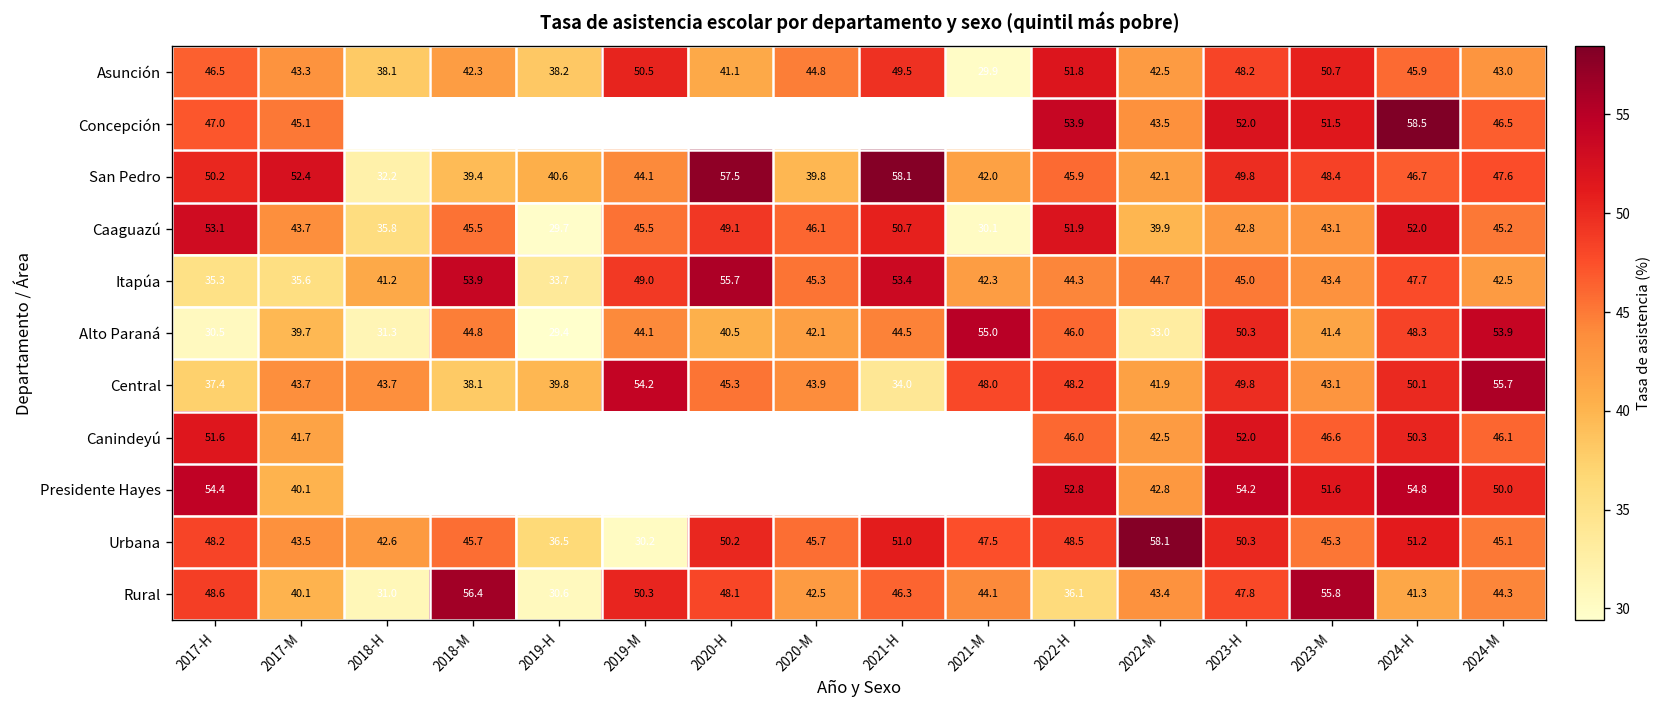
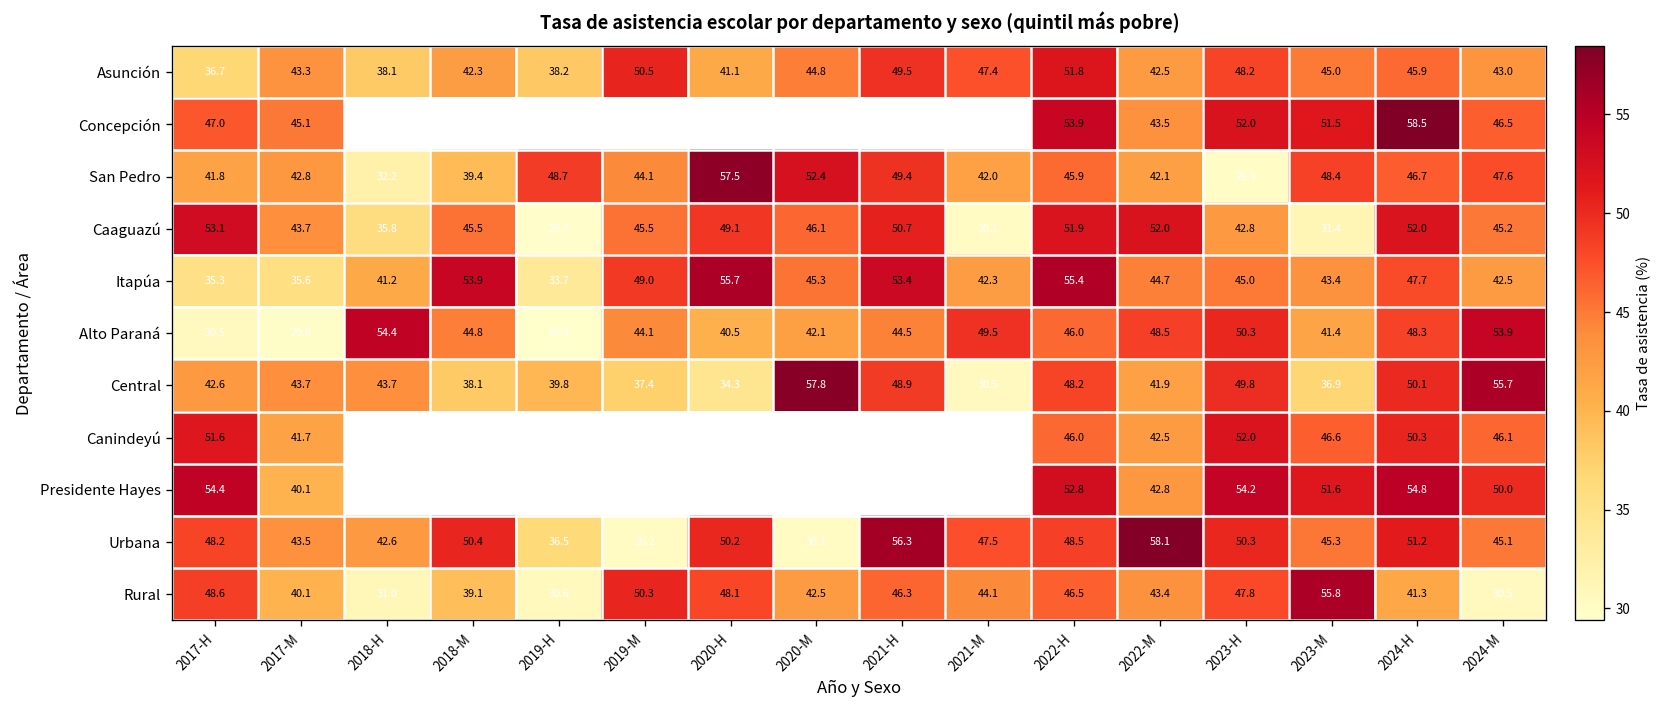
Asunción, 2017-H: 46.5 -> 36.7
Asunción, 2021-M: 29.9 -> 47.4
Asunción, 2023-M: 50.7 -> 45.0
San Pedro, 2017-H: 50.2 -> 41.8
San Pedro, 2017-M: 52.4 -> 42.8
San Pedro, 2019-H: 40.6 -> 48.7
San Pedro, 2020-M: 39.8 -> 52.4
San Pedro, 2021-H: 58.1 -> 49.4
San Pedro, 2023-H: 49.8 -> 29.9
Caaguazú, 2022-M: 39.9 -> 52.0
Caaguazú, 2023-M: 43.1 -> 31.4
Itapúa, 2022-H: 44.3 -> 55.4
Alto Paraná, 2017-M: 39.7 -> 29.8
Alto Paraná, 2018-H: 31.3 -> 54.4
Alto Paraná, 2021-M: 55.0 -> 49.5
Alto Paraná, 2022-M: 33.0 -> 48.5
Central, 2017-H: 37.4 -> 42.6
Central, 2019-M: 54.2 -> 37.4
Central, 2020-H: 45.3 -> 34.3
Central, 2020-M: 43.9 -> 57.8
Central, 2021-H: 34.0 -> 48.9
Central, 2021-M: 48.0 -> 30.5
Central, 2023-M: 43.1 -> 36.9
Urbana, 2018-M: 45.7 -> 50.4
Urbana, 2020-M: 45.7 -> 30.1
Urbana, 2021-H: 51.0 -> 56.3
Rural, 2018-M: 56.4 -> 39.1
Rural, 2022-H: 36.1 -> 46.5
Rural, 2024-M: 44.3 -> 30.5
